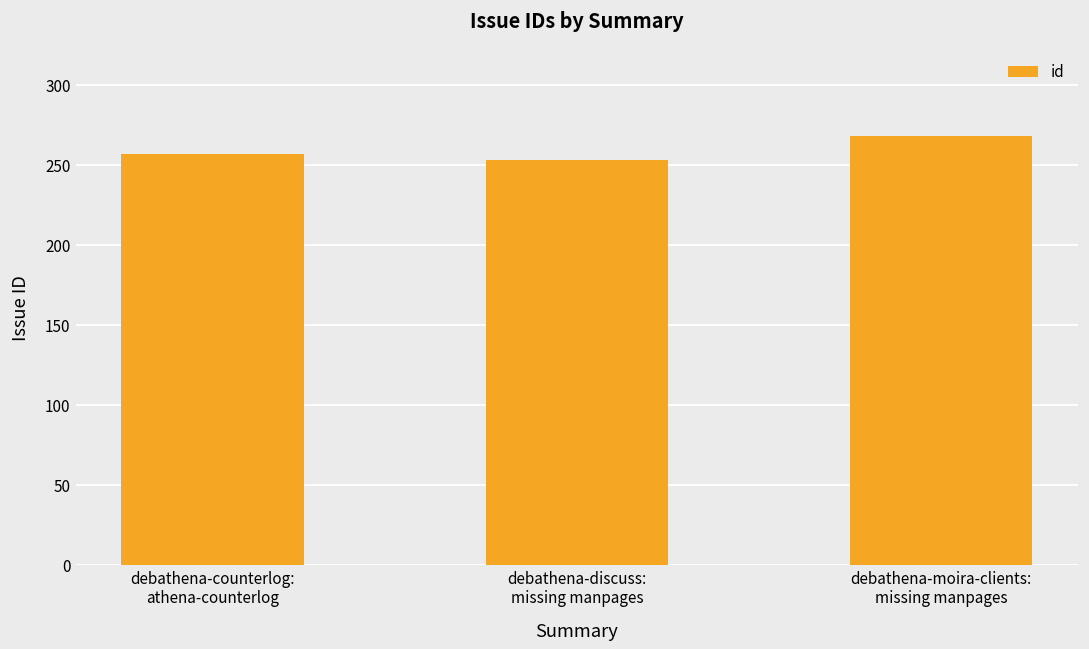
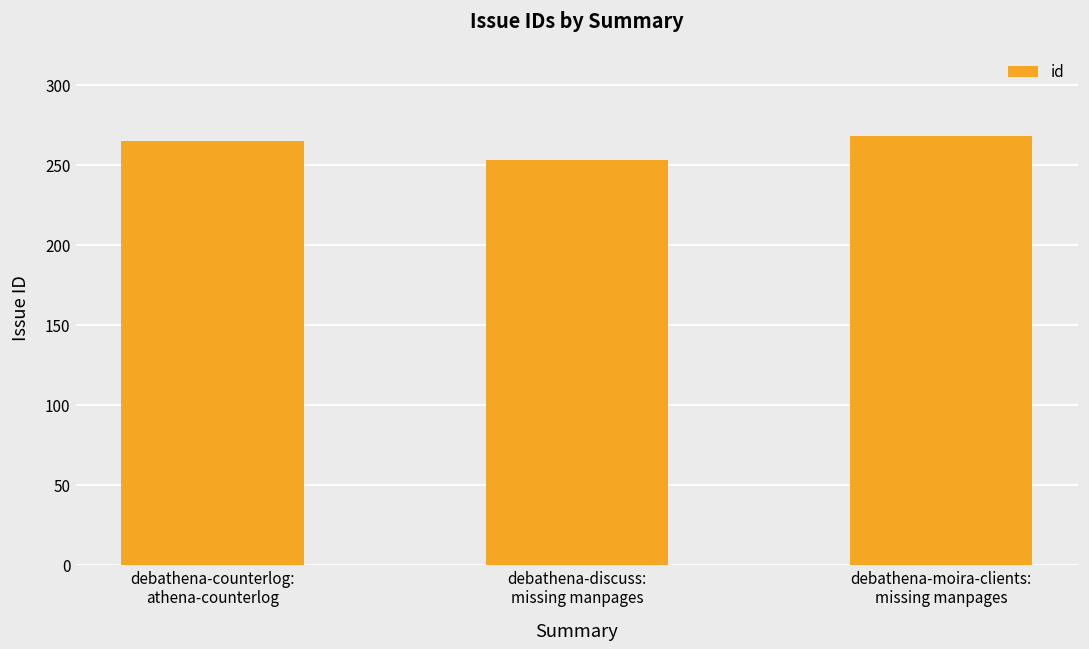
debathena-counterlog: athena-counterlog: 257 -> 265
